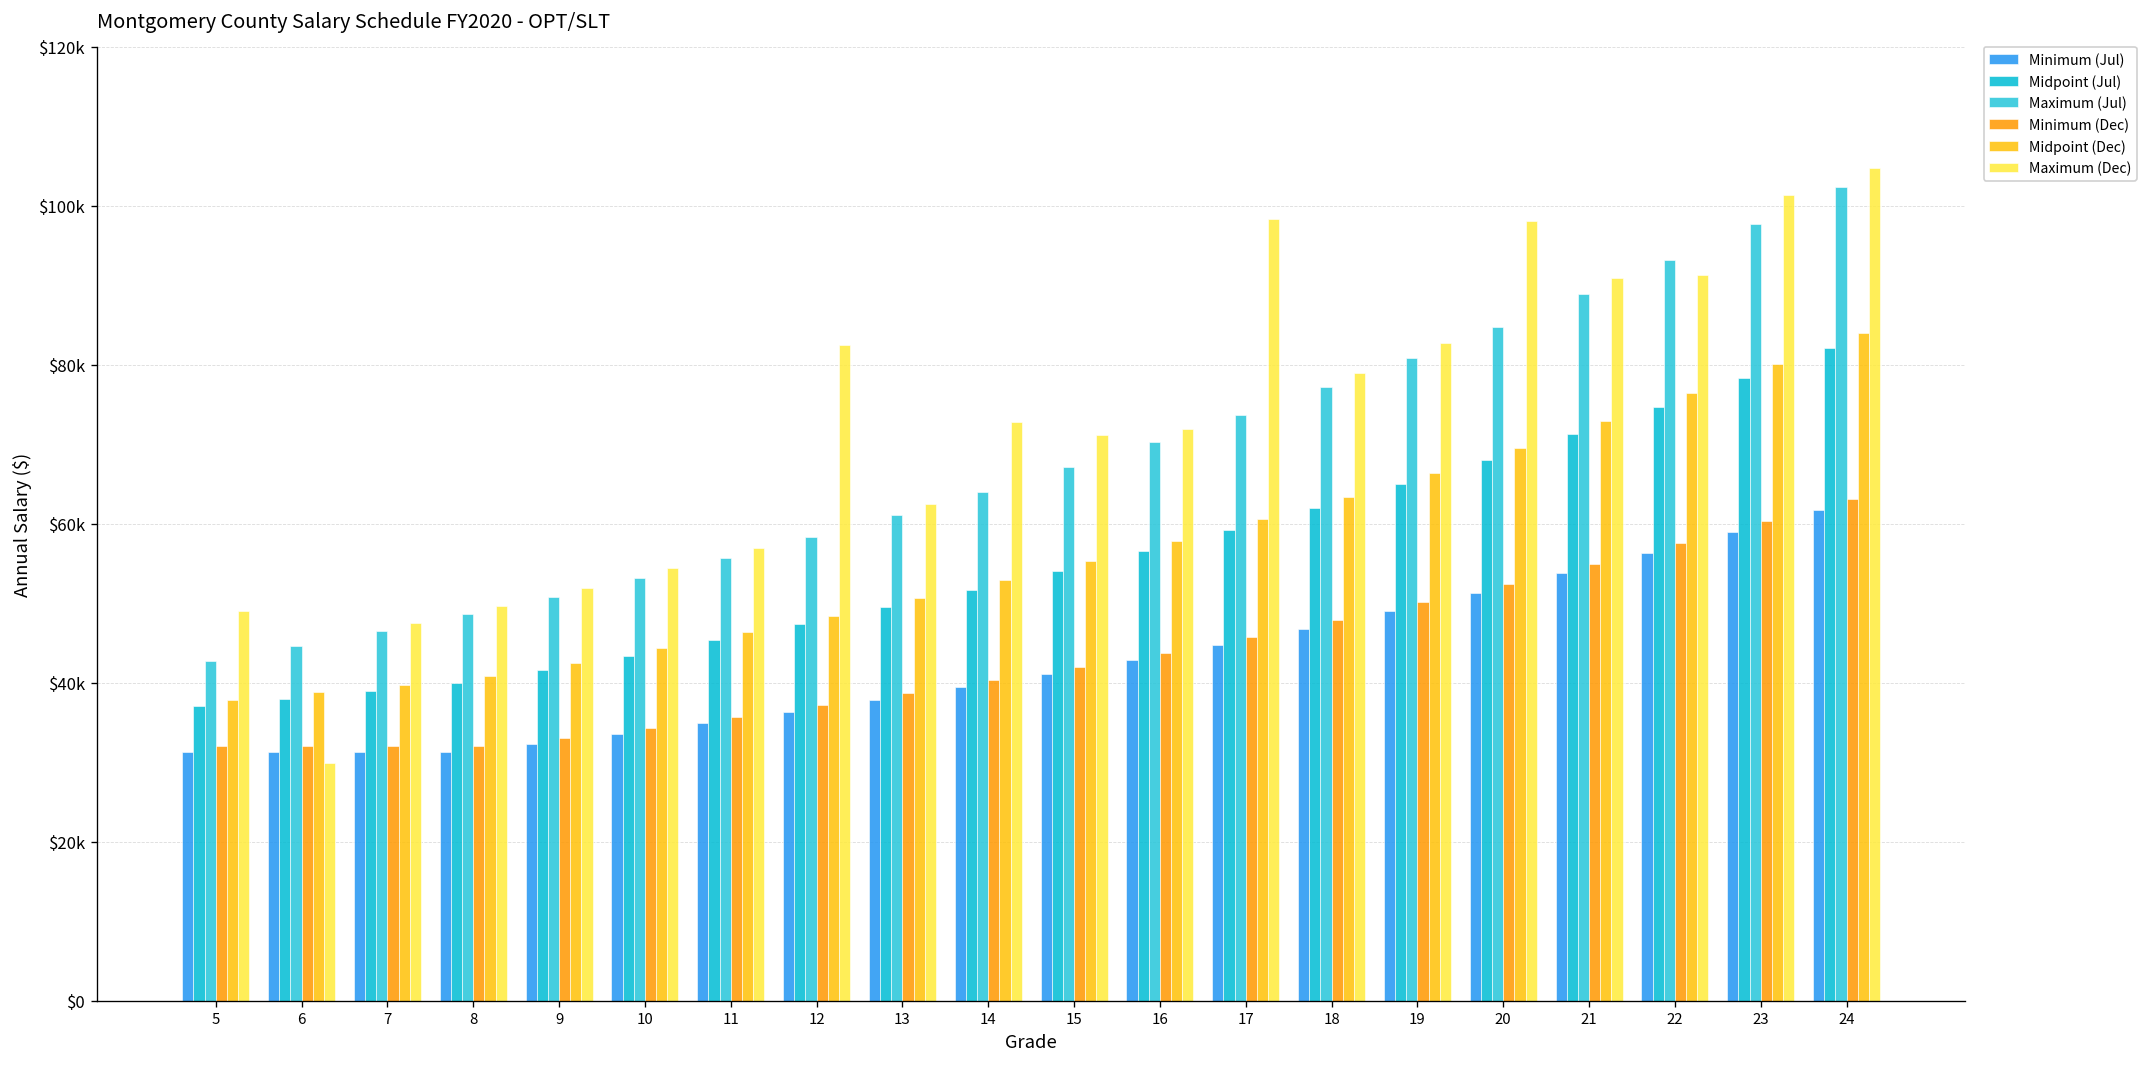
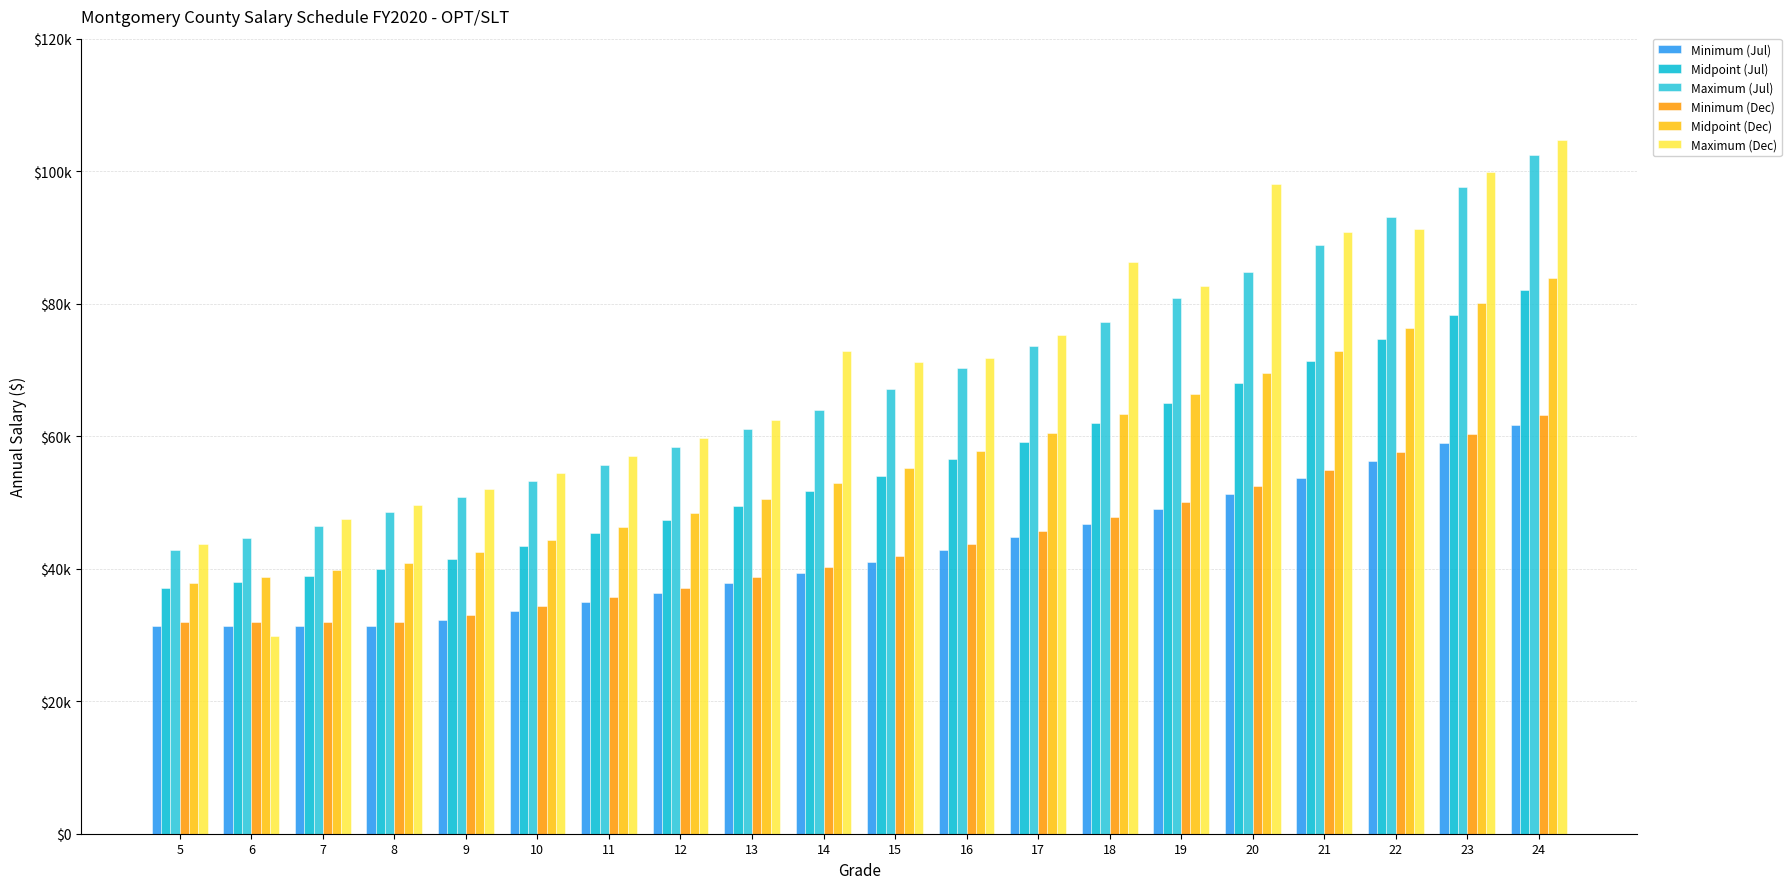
Maximum (Dec), 5: $49000 -> $44000
Maximum (Dec), 12: $82000 -> $60000
Maximum (Dec), 17: $98000 -> $75000
Maximum (Dec), 18: $79000 -> $86000
Maximum (Dec), 23: $101000 -> $100000
